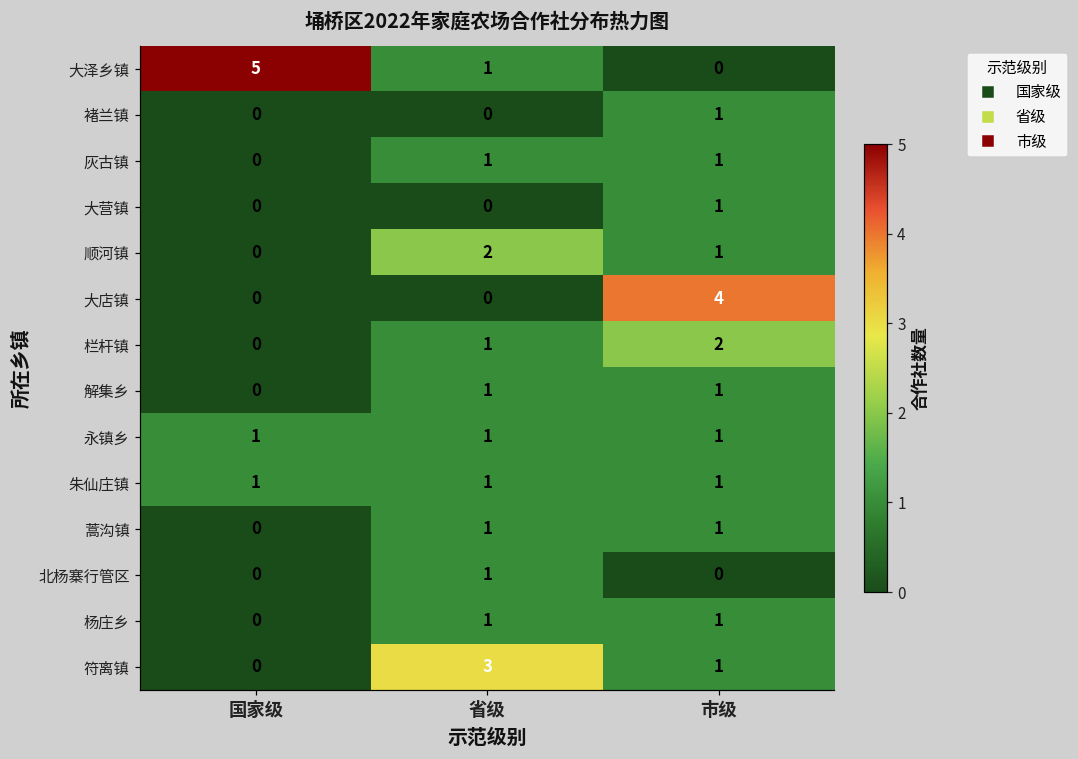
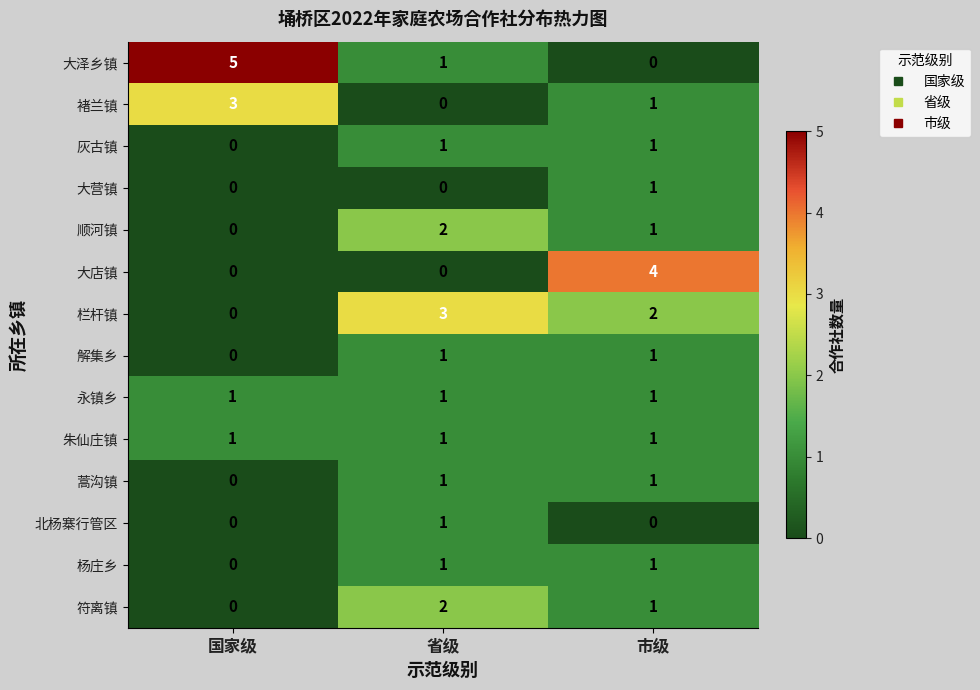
褚兰镇, 国家级: 0 -> 3
栏杆镇, 省级: 1 -> 3
符离镇, 省级: 3 -> 2
